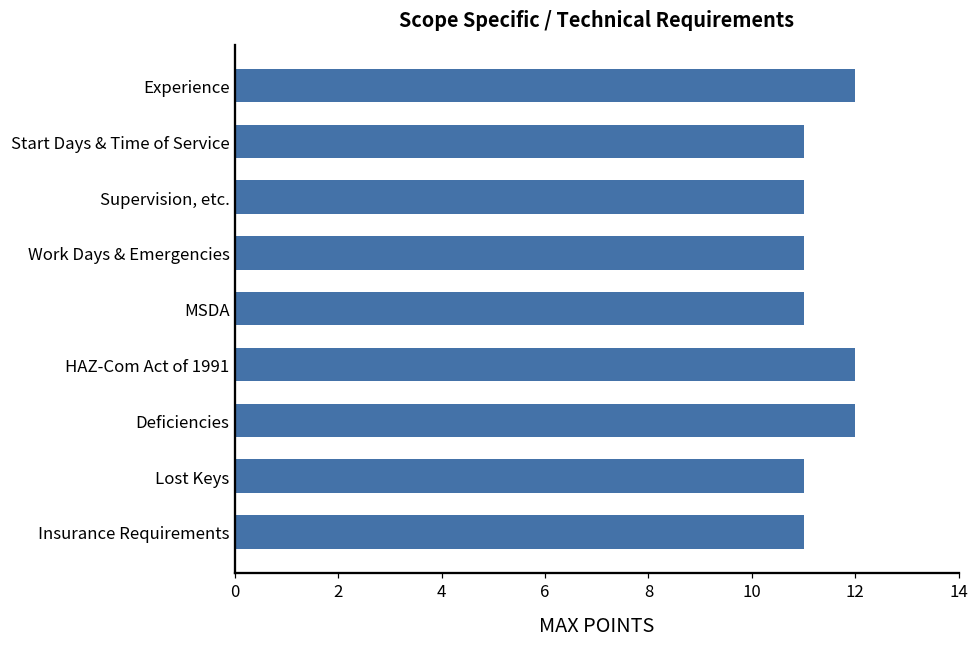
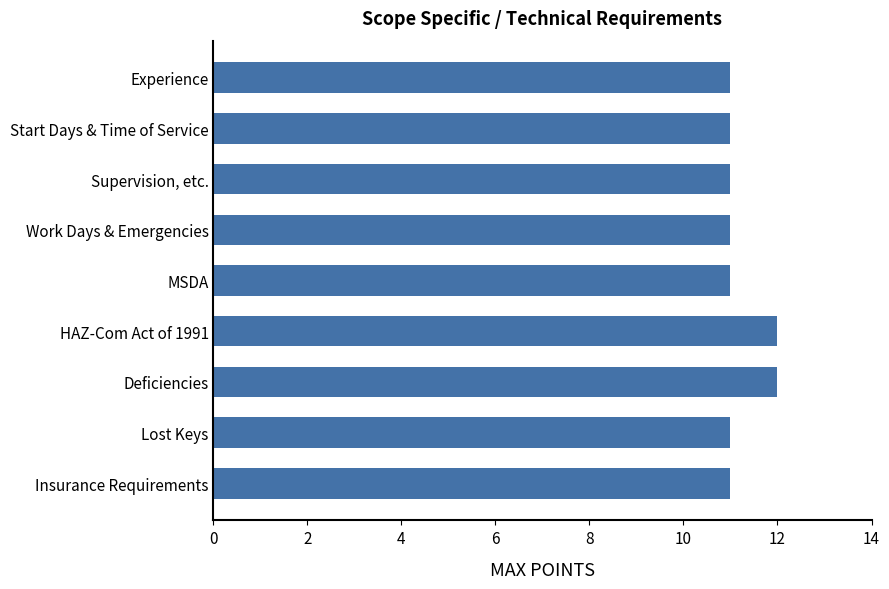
Experience: 12 -> 11
